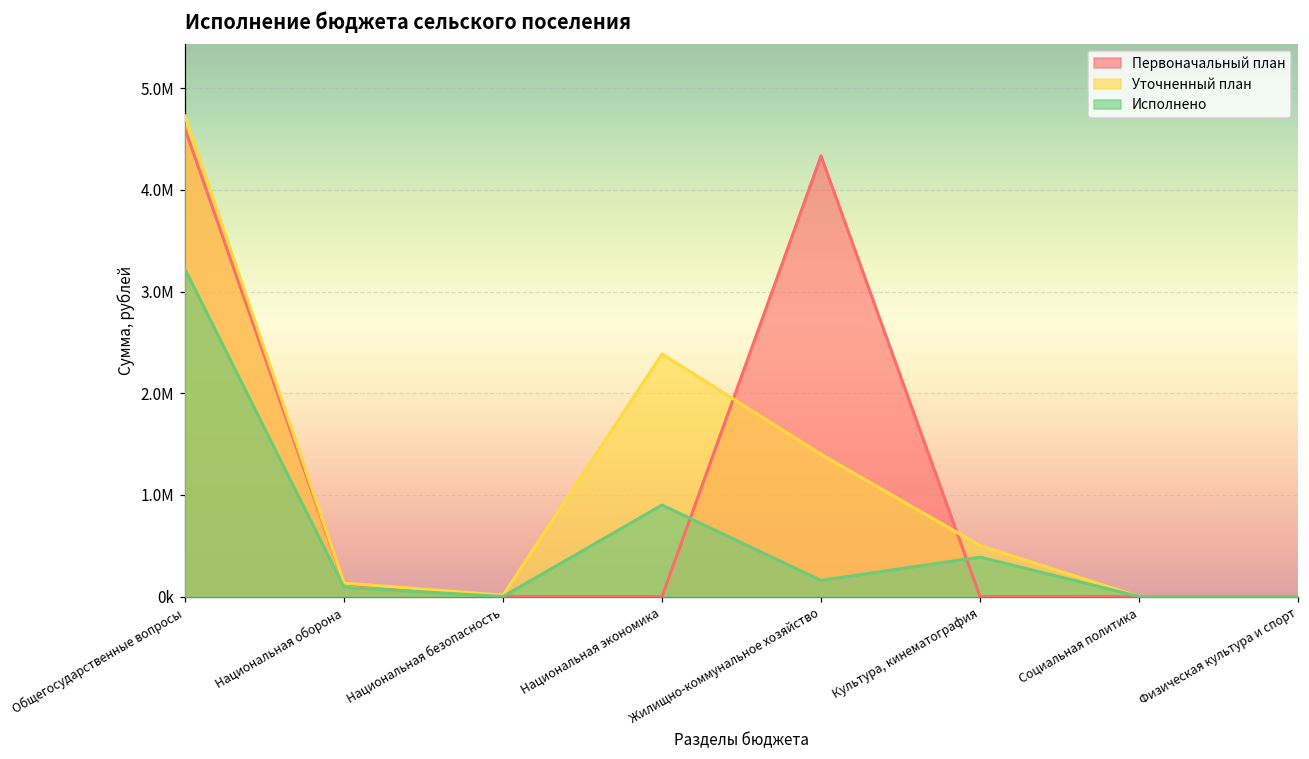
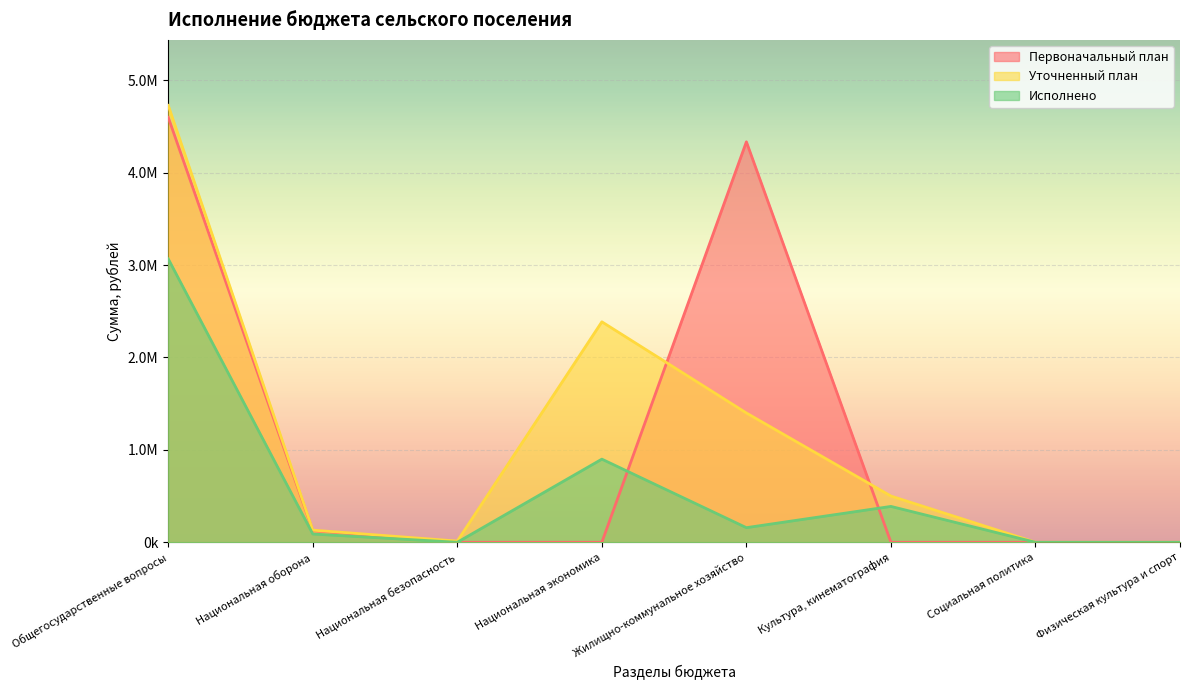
Исполнено, Общегосударственные вопросы: 3200000 -> 3100000
